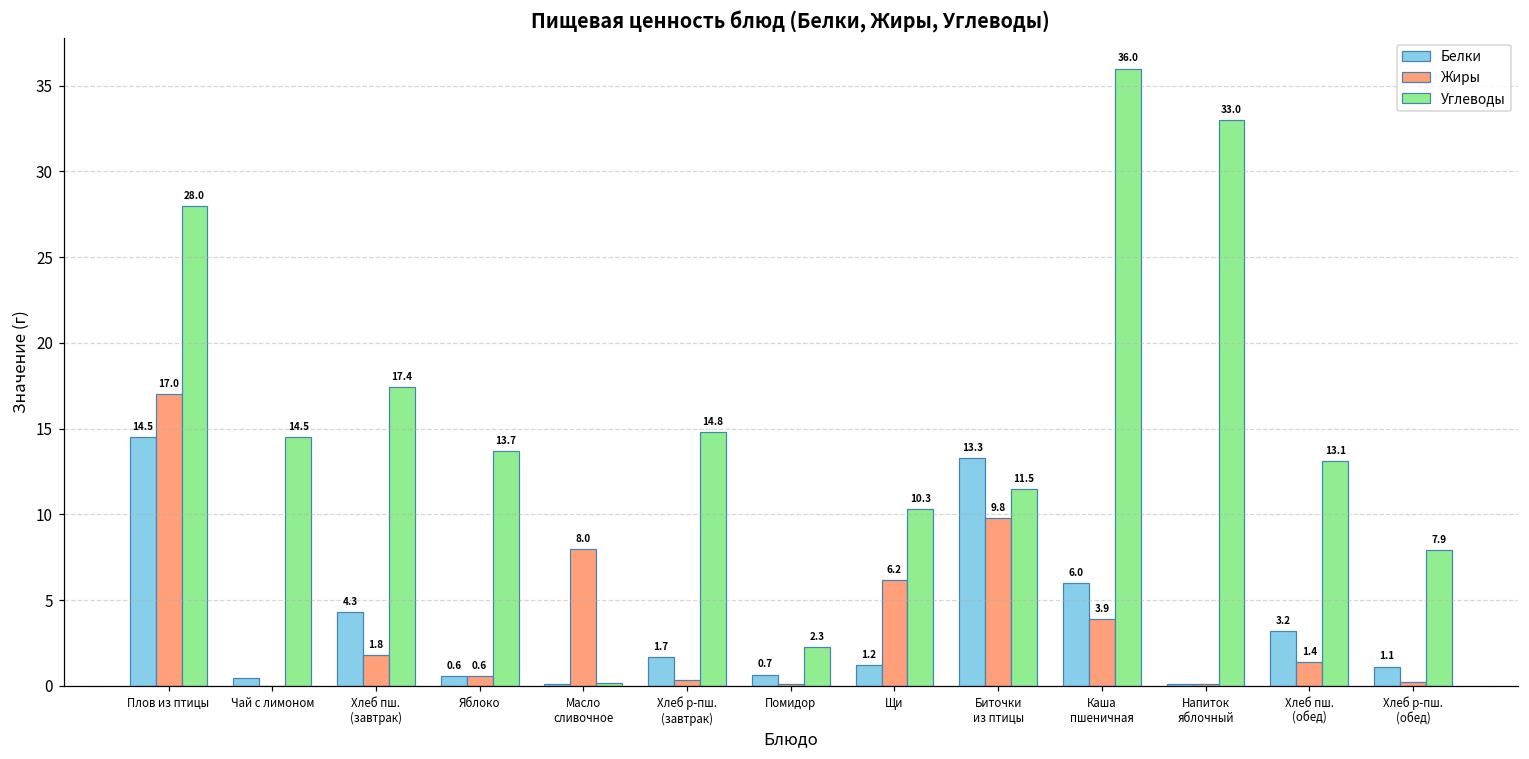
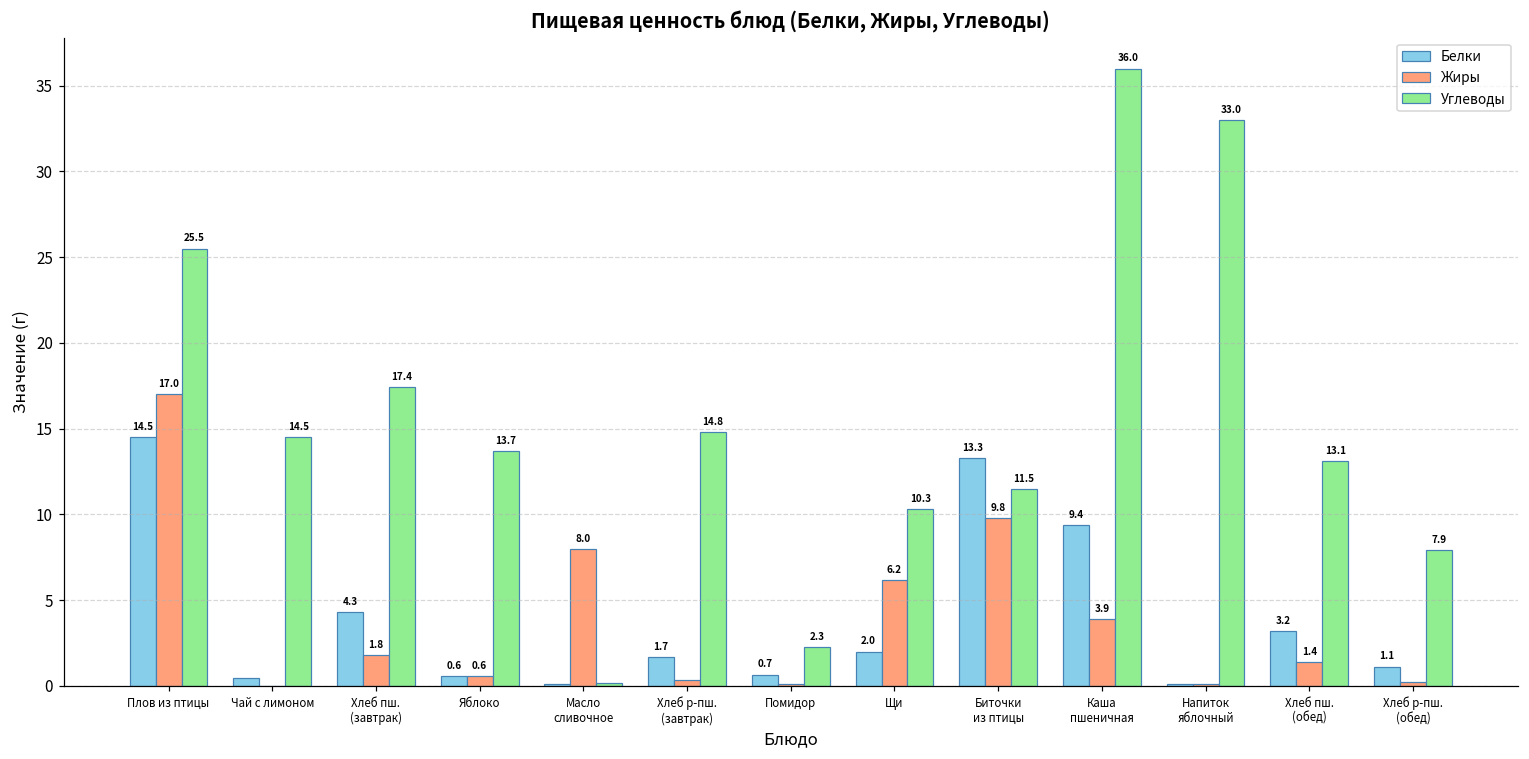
Углеводы, Плов из птицы: 28.0 -> 25.5
Белки, Щи: 1.2 -> 2.0
Белки, Каша пшеничная: 6.0 -> 9.4
